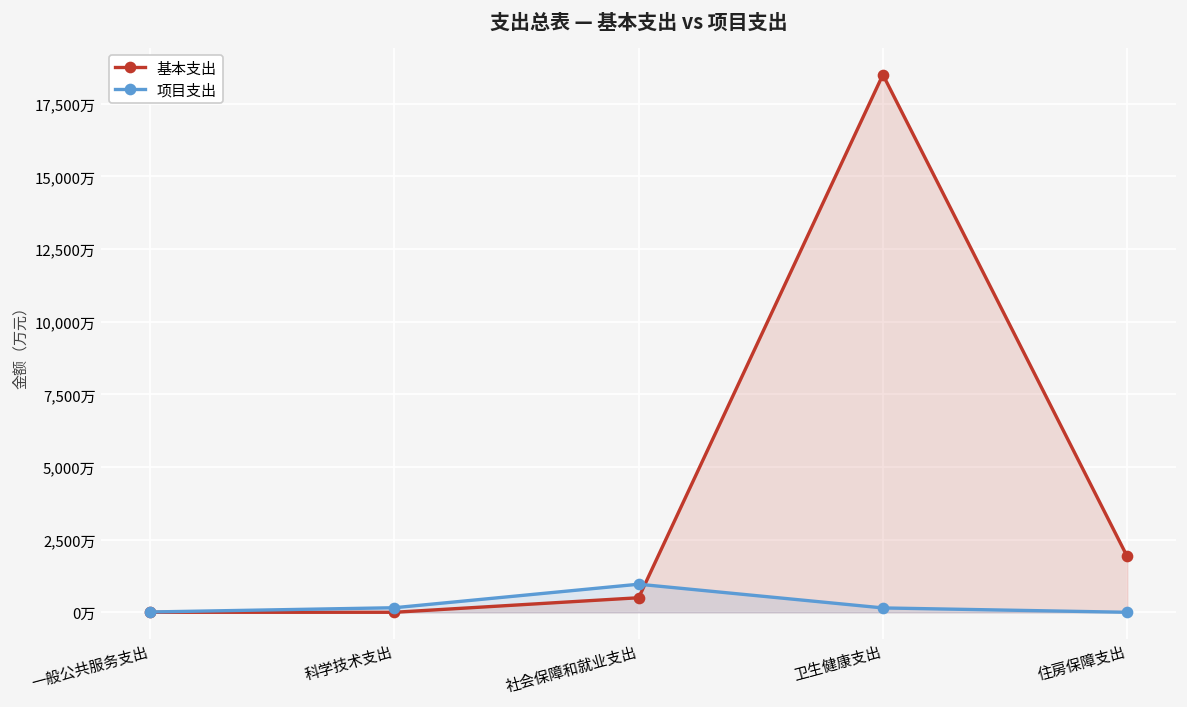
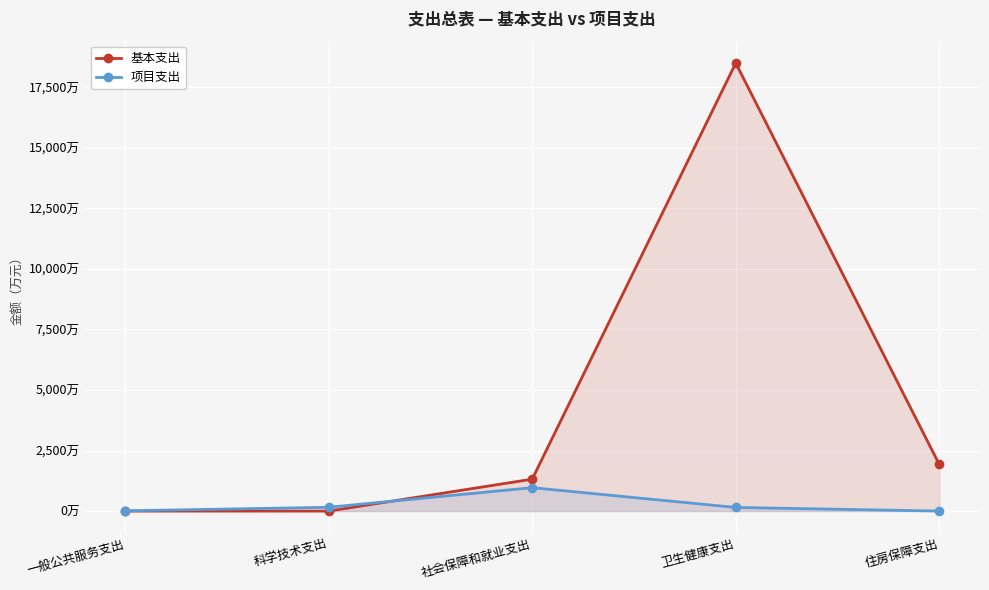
基本支出, 社会保障和就业支出: 500万 -> 1,300万
